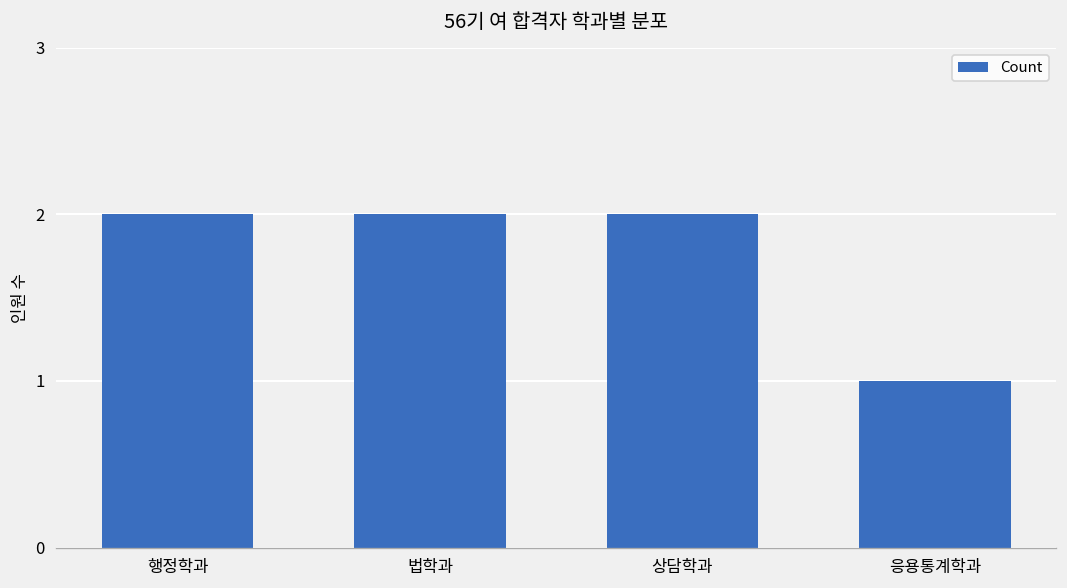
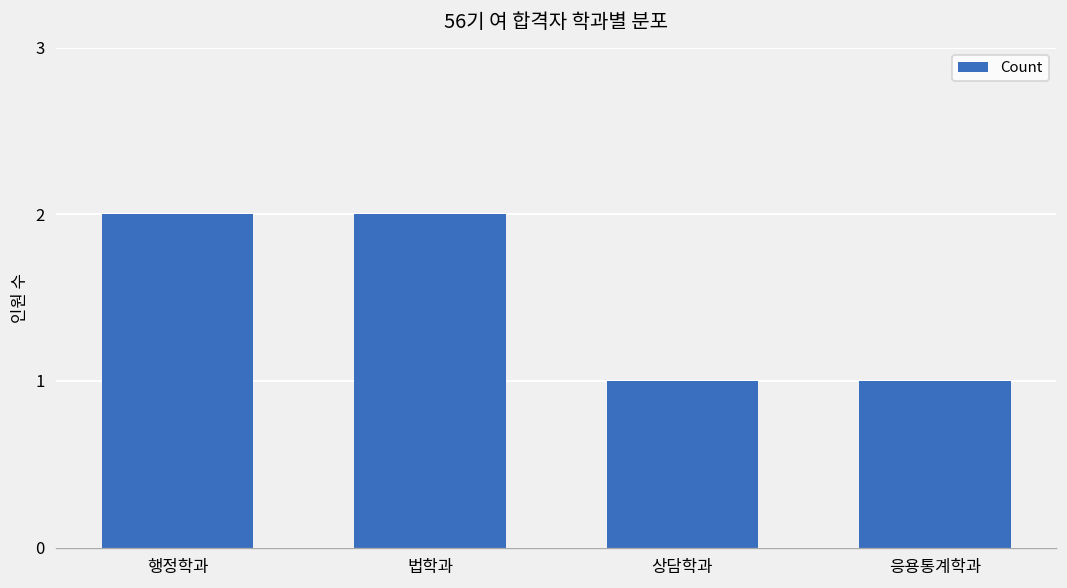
상담학과: 2 -> 1
